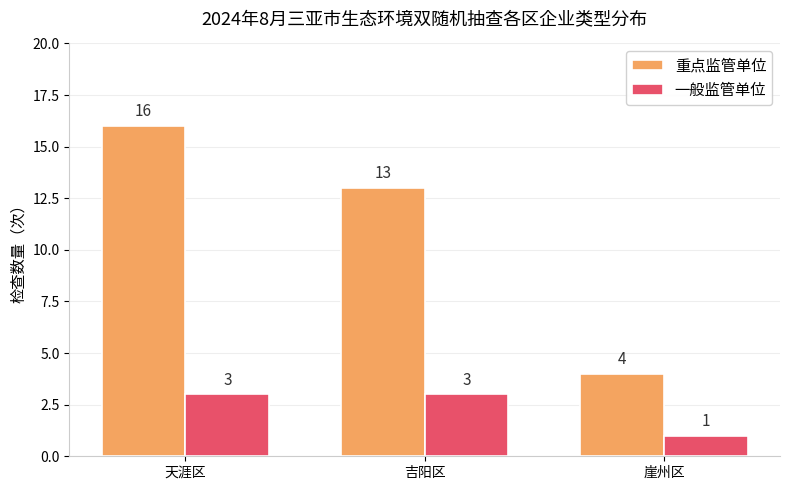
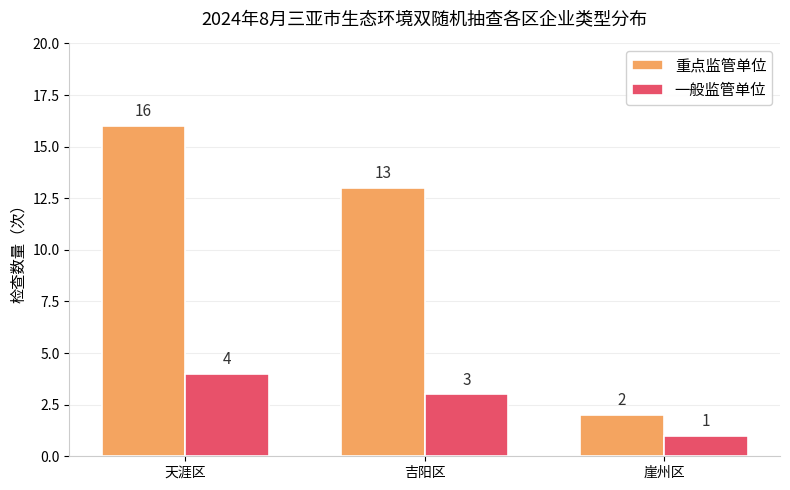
一般监管单位, 天涯区: 3 -> 4
重点监管单位, 崖州区: 4 -> 2
